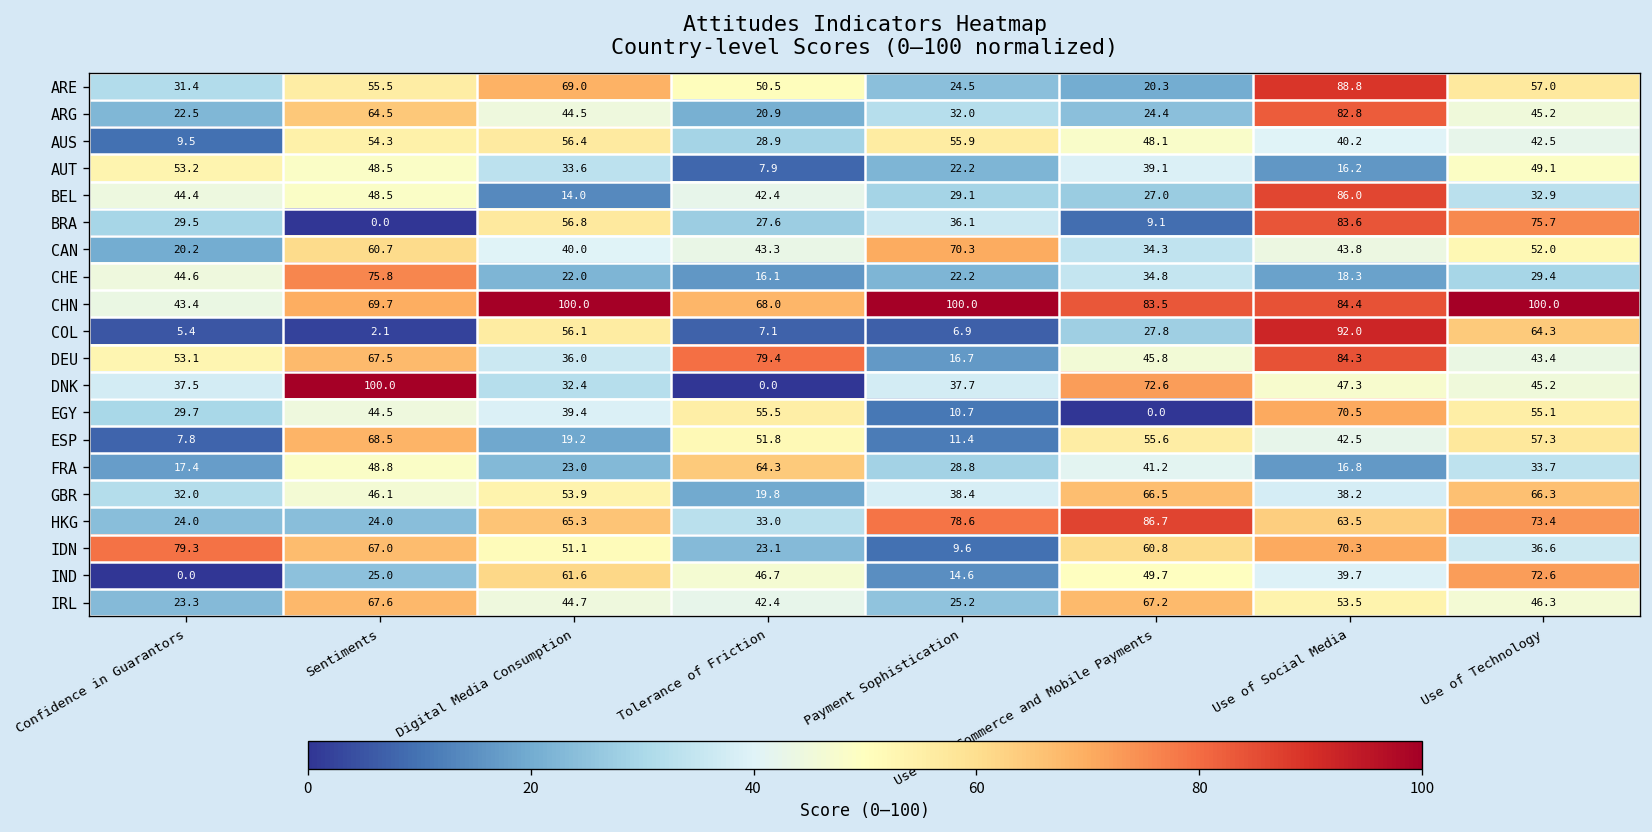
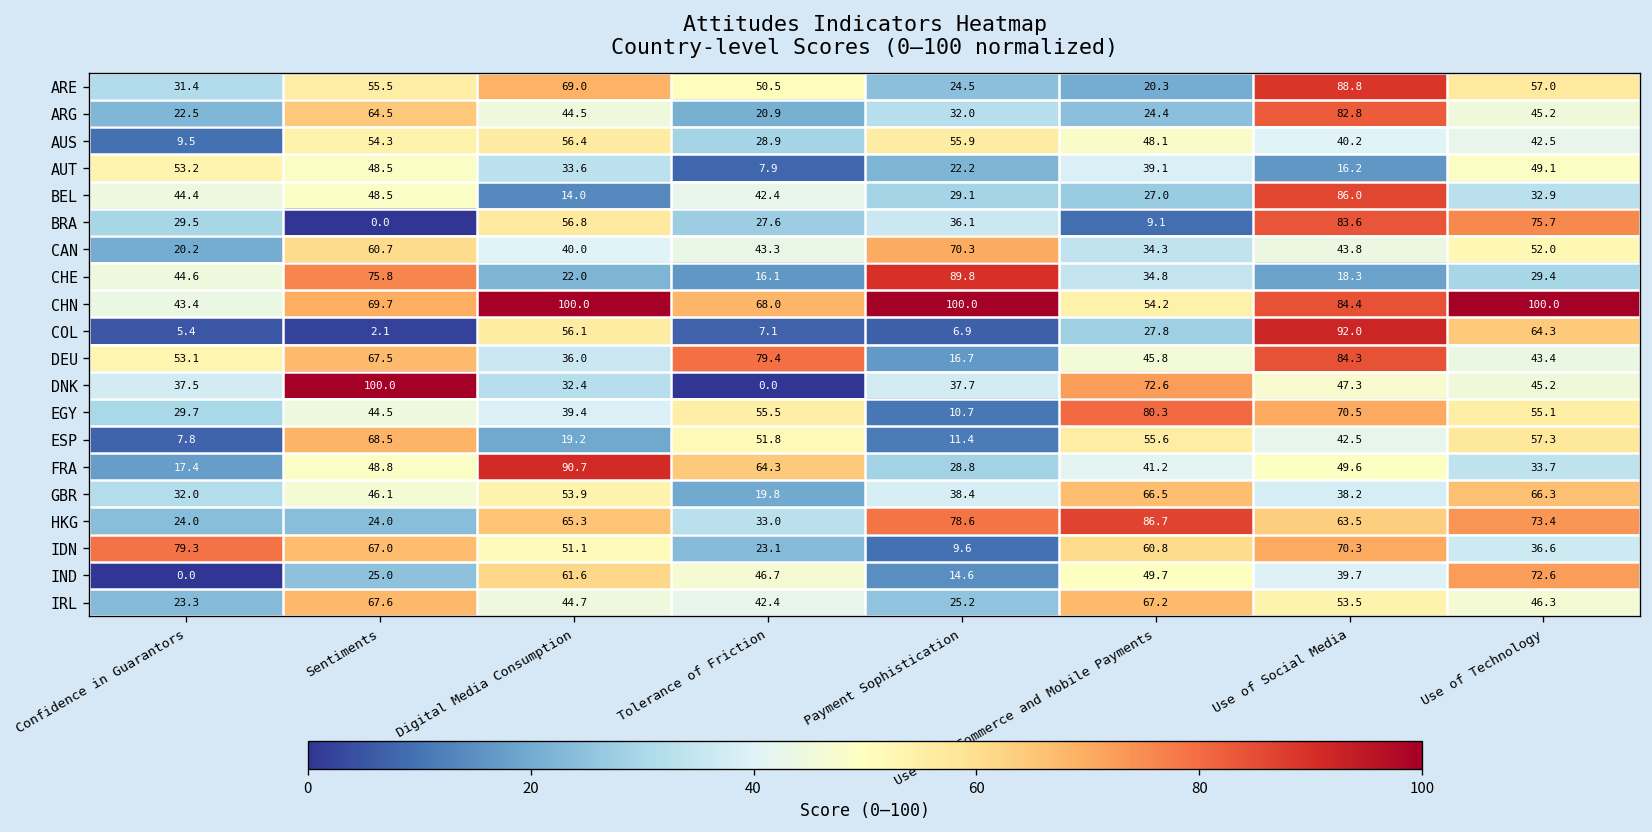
CHE, Payment Sophistication: 22.2 -> 89.8
CHN, Use of e-Commerce and Mobile Payments: 83.5 -> 54.2
EGY, Use of e-Commerce and Mobile Payments: 0.0 -> 80.3
FRA, Digital Media Consumption: 23.0 -> 90.7
FRA, Use of Social Media: 16.8 -> 49.6
